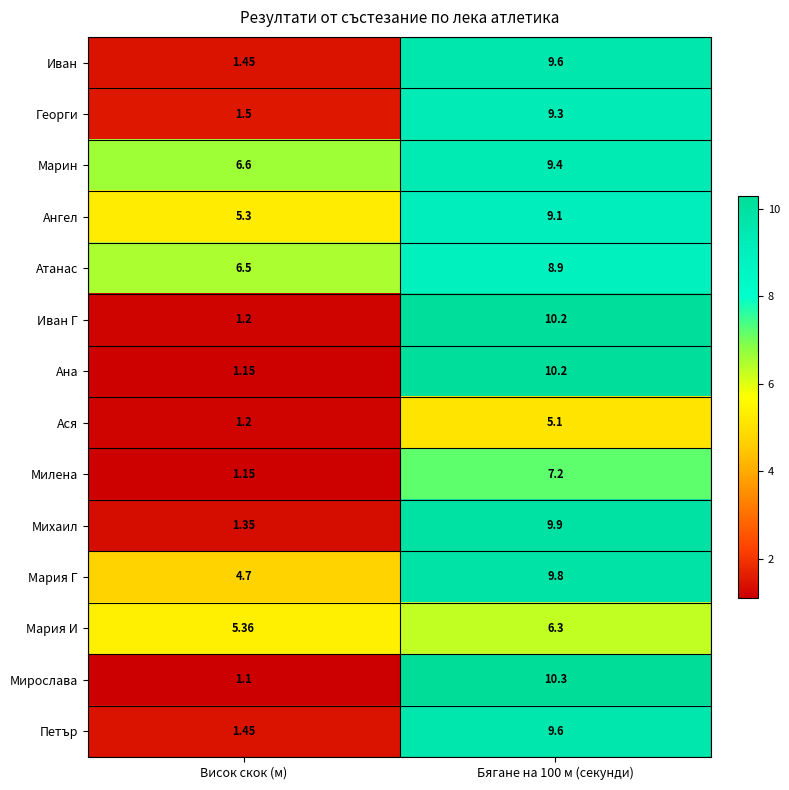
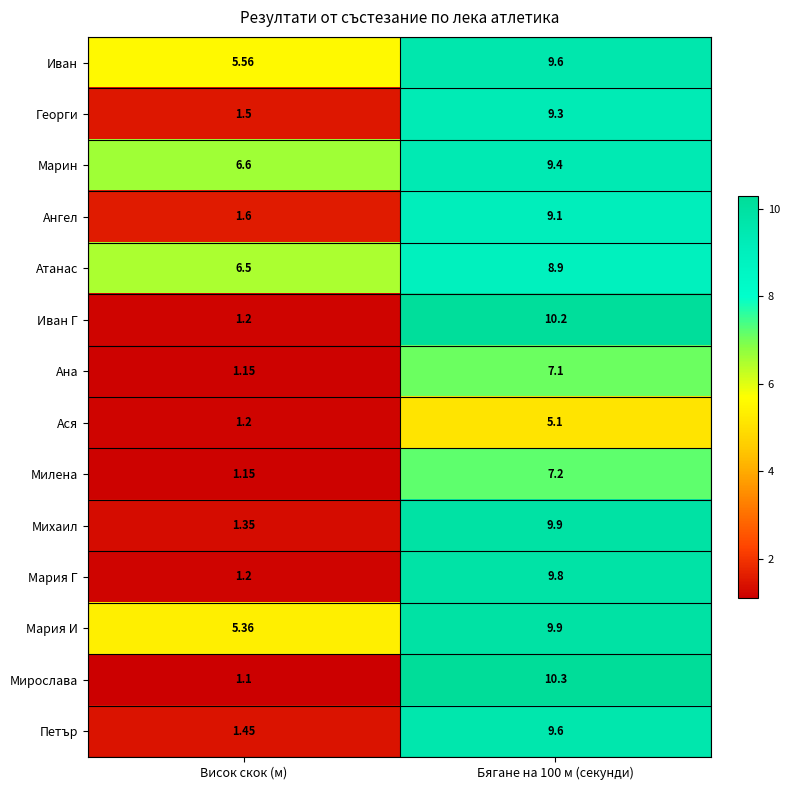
Иван, Висок скок (м): 1.45 -> 5.56
Ангел, Висок скок (м): 5.3 -> 1.6
Ана, Бягане на 100 м (секунди): 10.2 -> 7.1
Мария Г, Висок скок (м): 4.7 -> 1.2
Мария И, Бягане на 100 м (секунди): 6.3 -> 9.9
